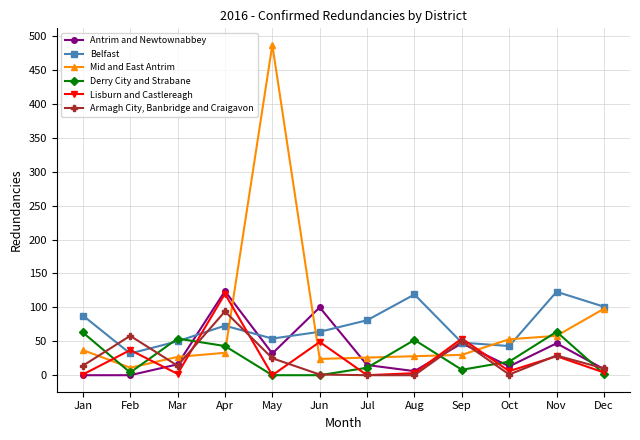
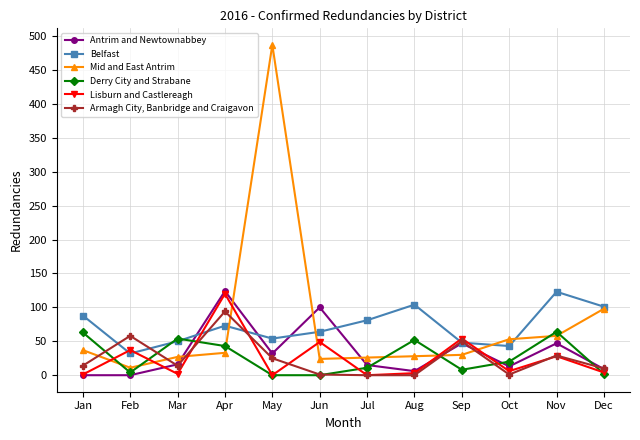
Belfast, Aug: 120 -> 100
